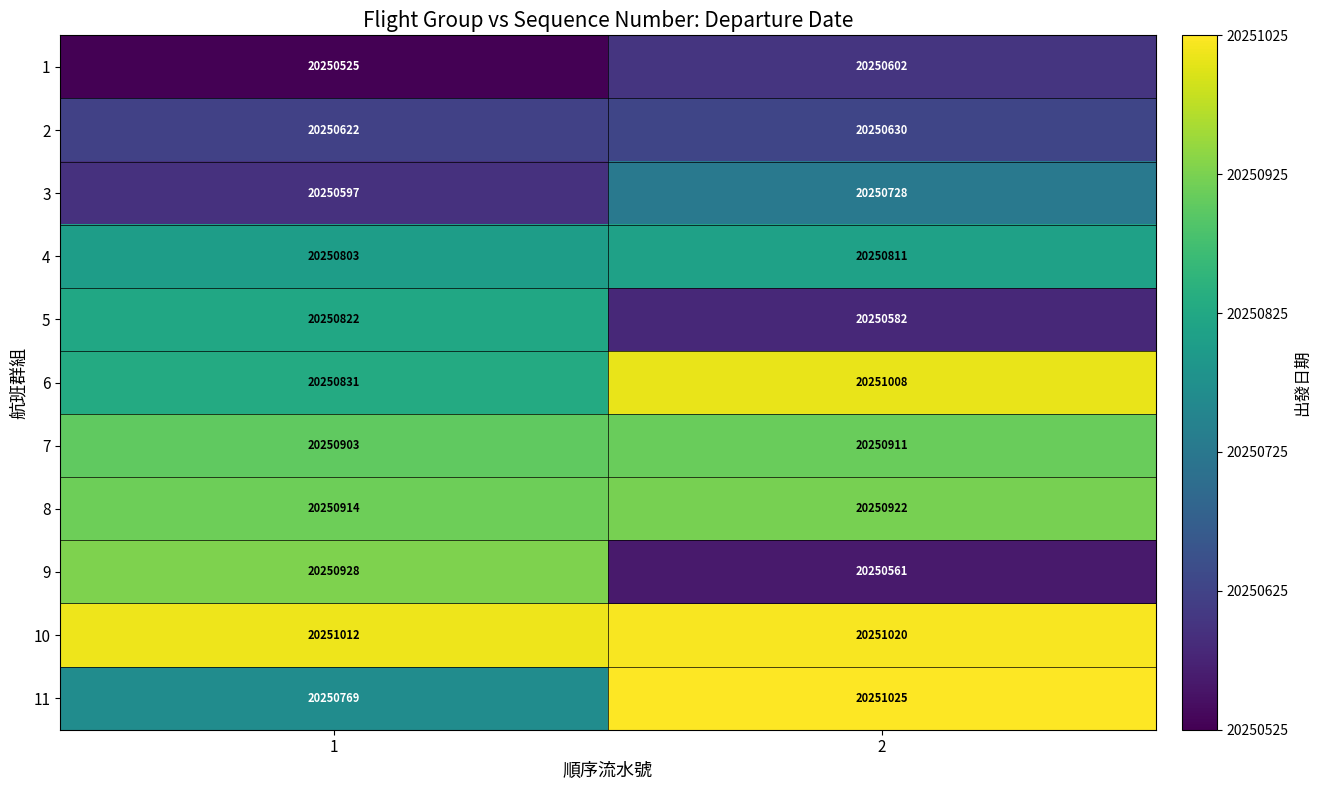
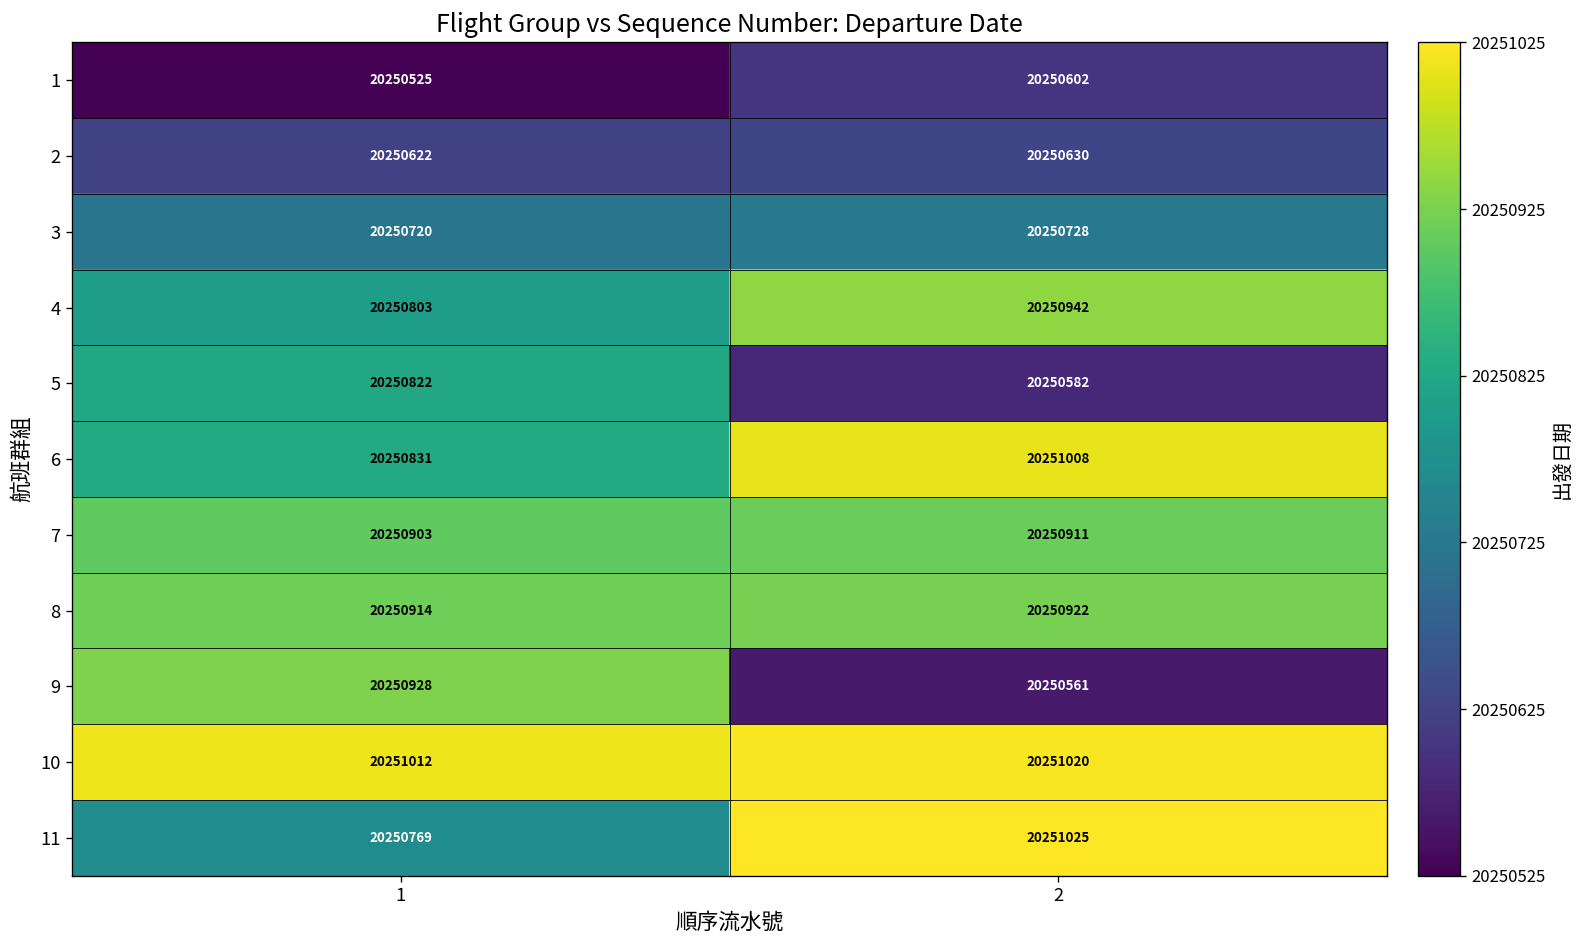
3, 1: 20250597 -> 20250720
4, 2: 20250811 -> 20250942
